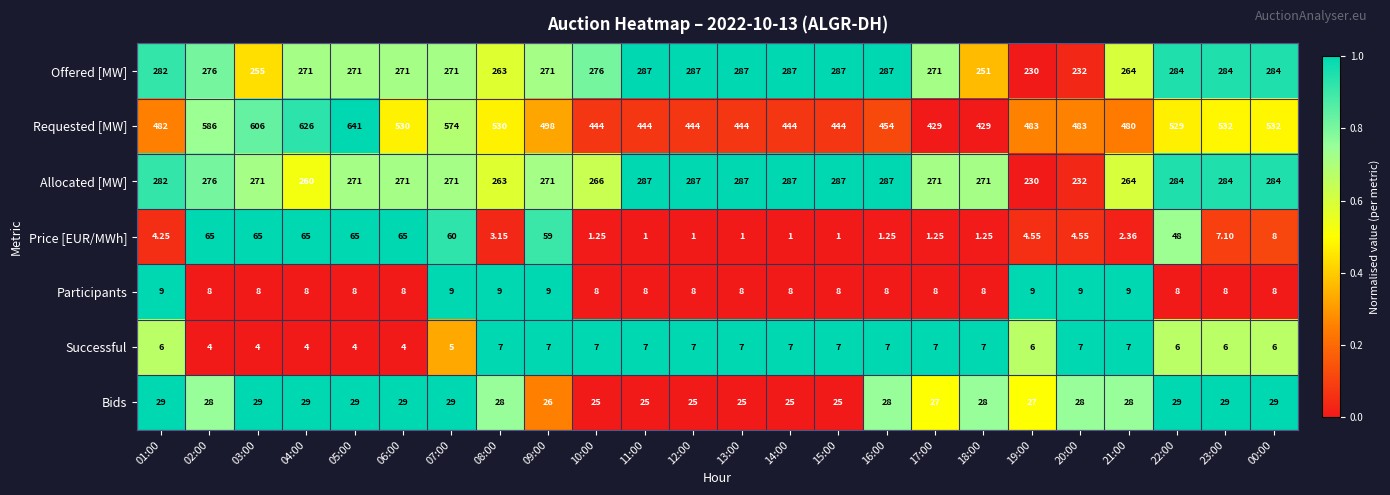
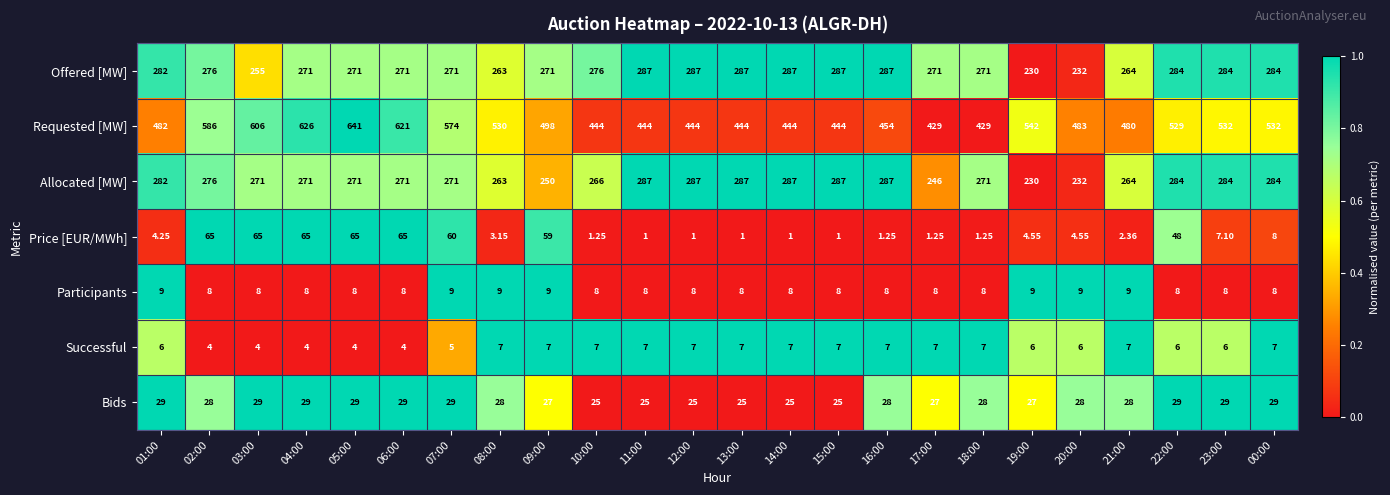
Offered [MW], 18:00: 251 -> 271
Requested [MW], 06:00: 530 -> 621
Requested [MW], 19:00: 483 -> 542
Allocated [MW], 04:00: 260 -> 271
Allocated [MW], 09:00: 271 -> 250
Allocated [MW], 17:00: 271 -> 246
Successful, 20:00: 7 -> 6
Successful, 00:00: 6 -> 7
Bids, 09:00: 26 -> 27
